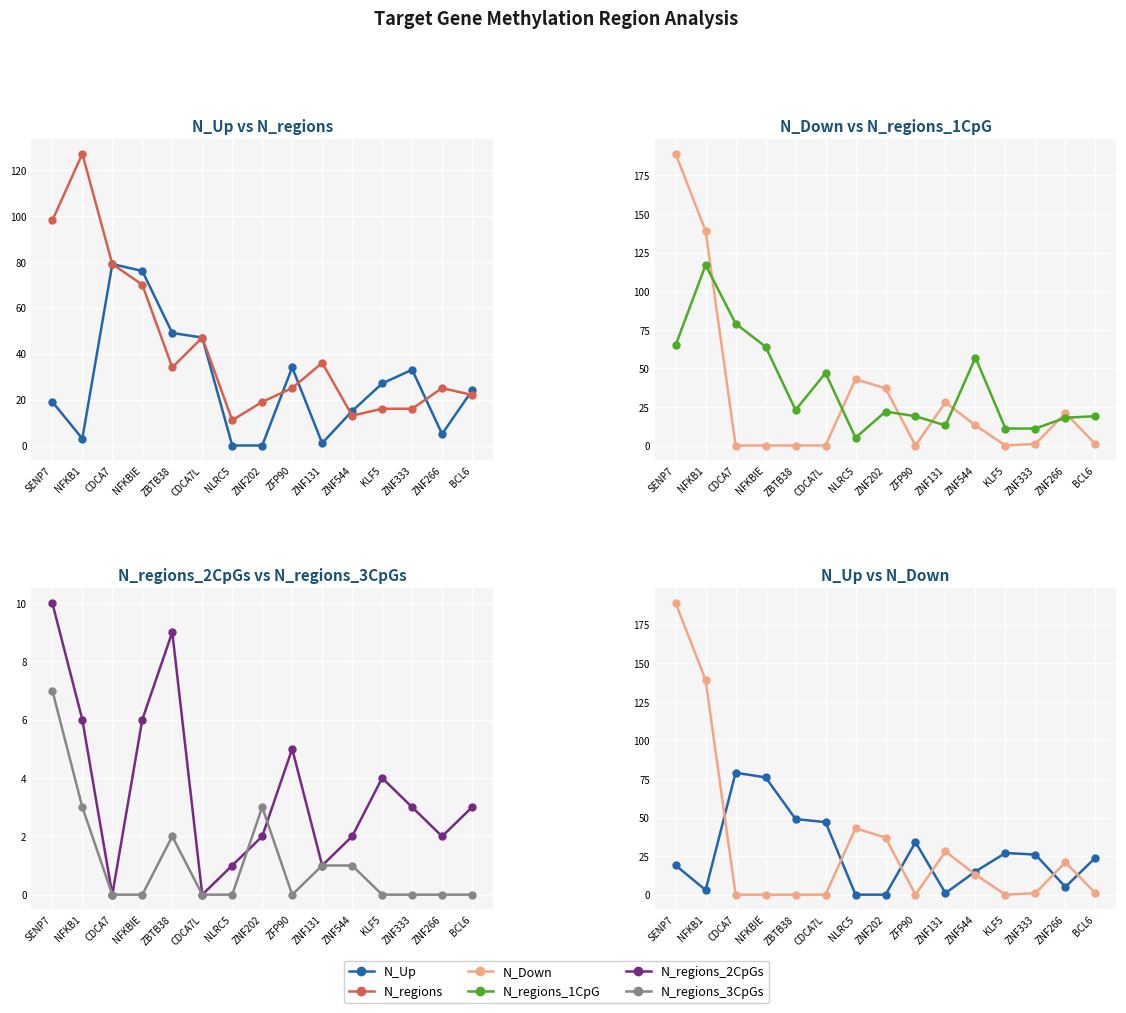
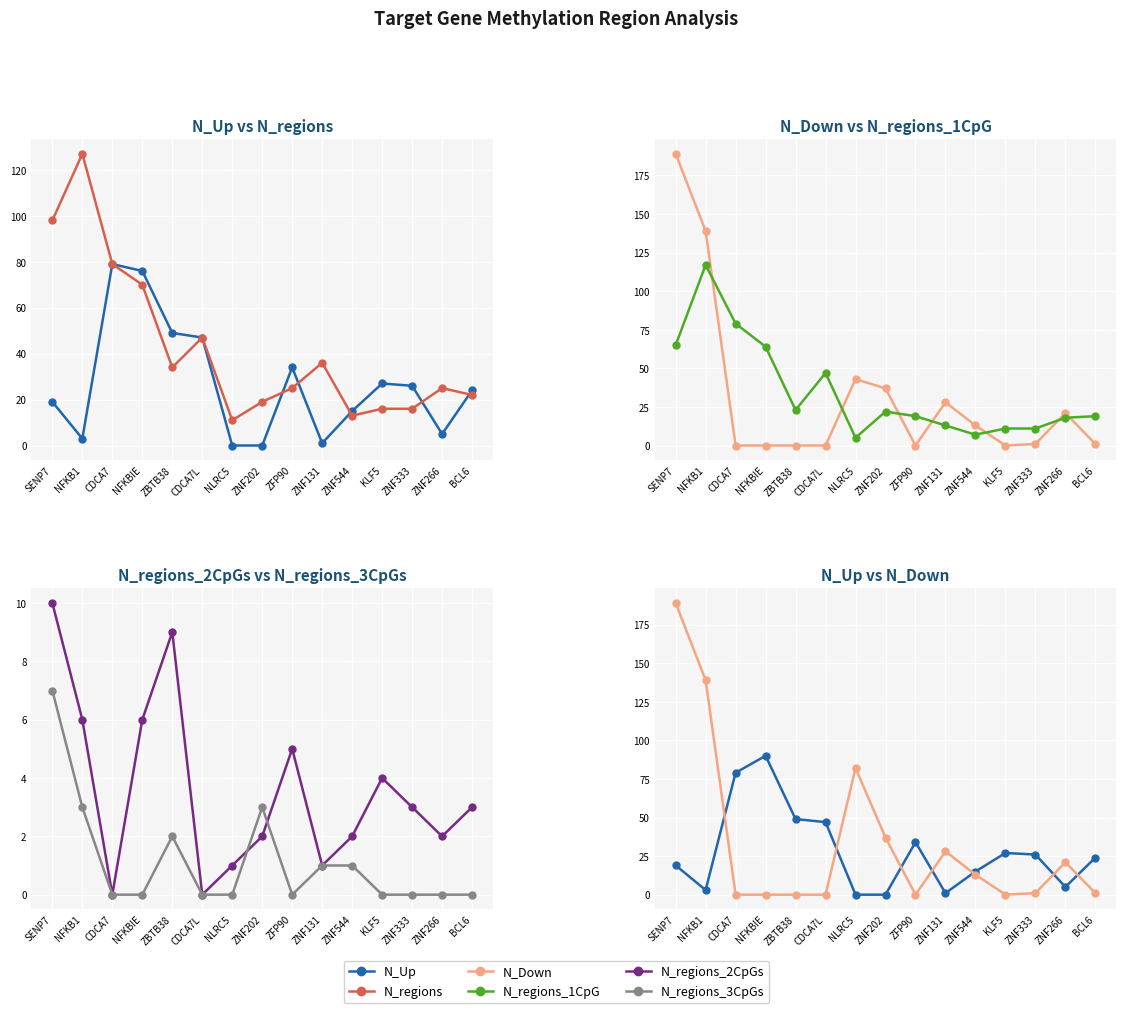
N_Up vs N_regions, N_Up, ZNF333: 33 -> 26
N_Down vs N_regions_1CpG, N_regions_1CpG, ZNF544: 57 -> 7
N_Up vs N_Down, N_Up, NFKBIE: 76 -> 90
N_Up vs N_Down, N_Down, NLRC5: 43 -> 82
